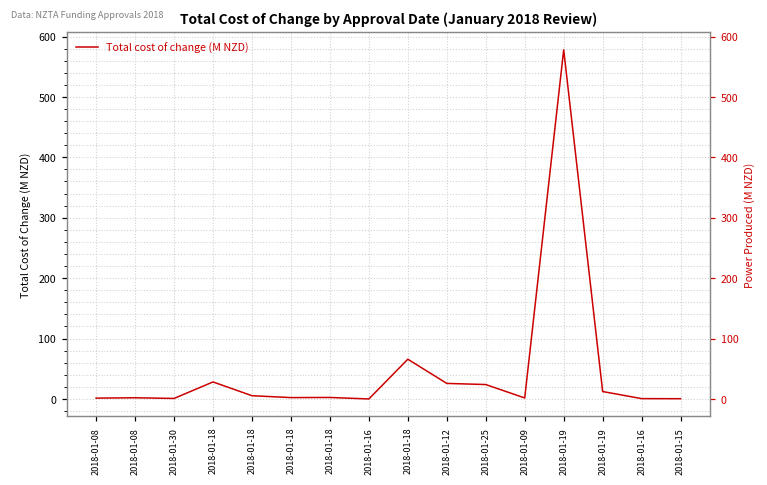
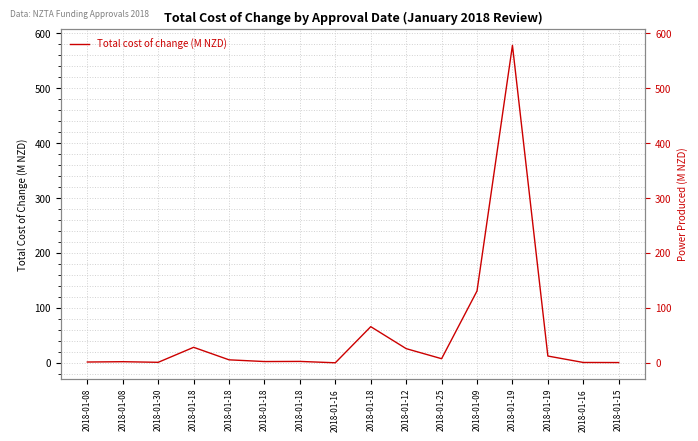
2018-01-25: 20 -> 10
2018-01-09: 0 -> 130
